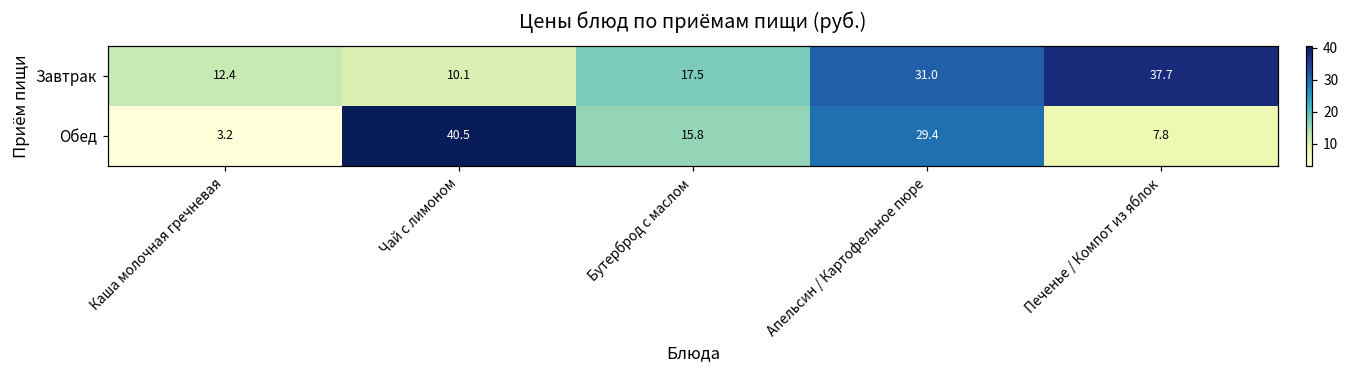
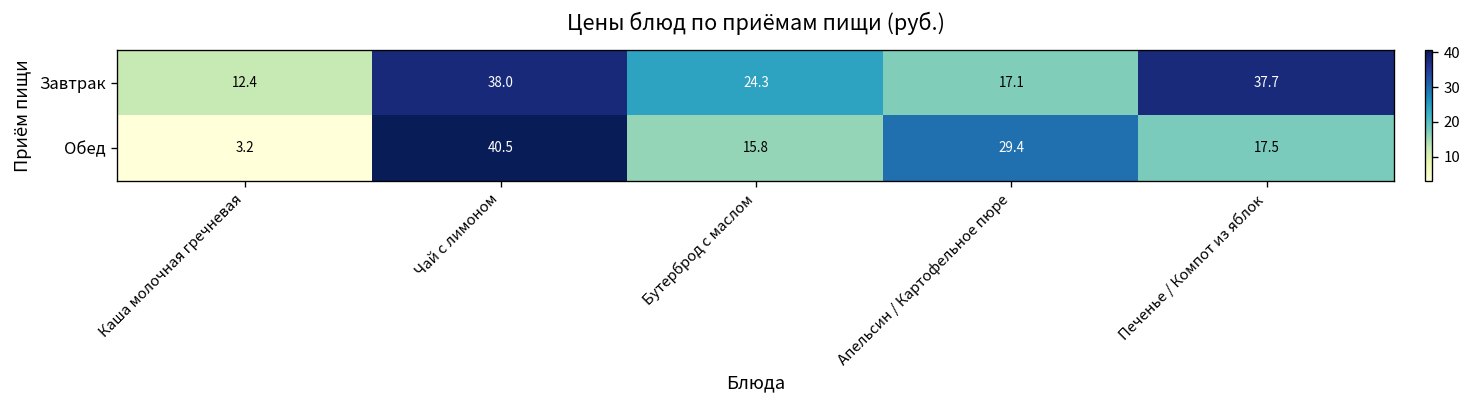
Завтрак, Чай с лимоном: 10.1 -> 38.0
Завтрак, Бутерброд с маслом: 17.5 -> 24.3
Завтрак, Апельсин / Картофельное пюре: 31.0 -> 17.1
Обед, Печенье / Компот из яблок: 7.8 -> 17.5
